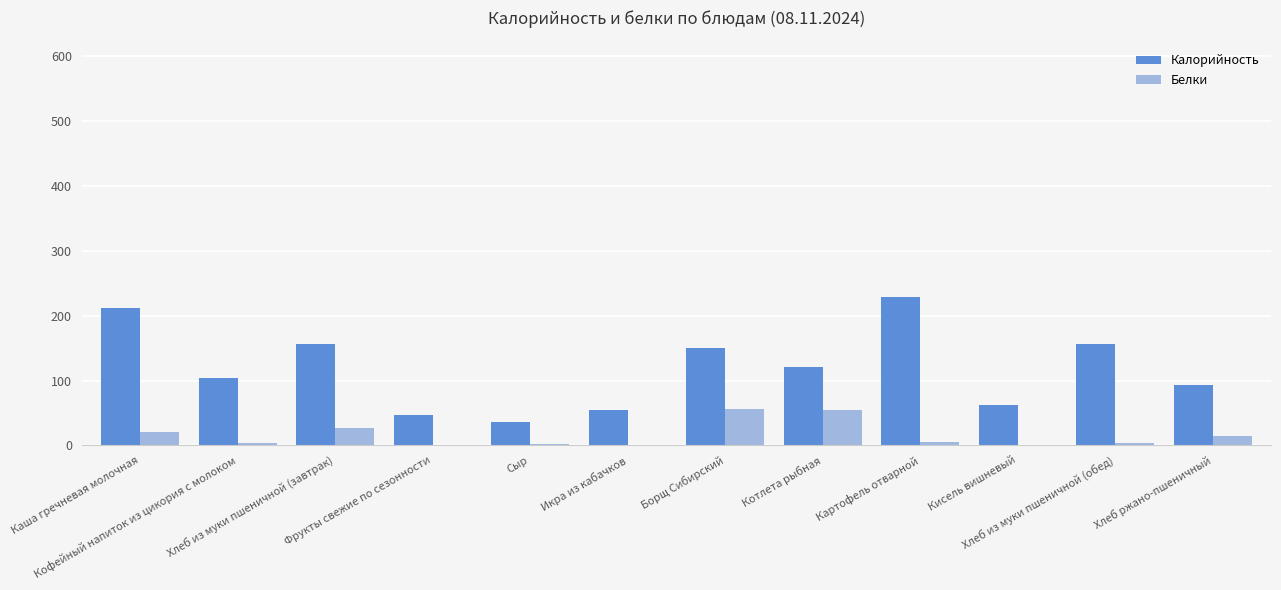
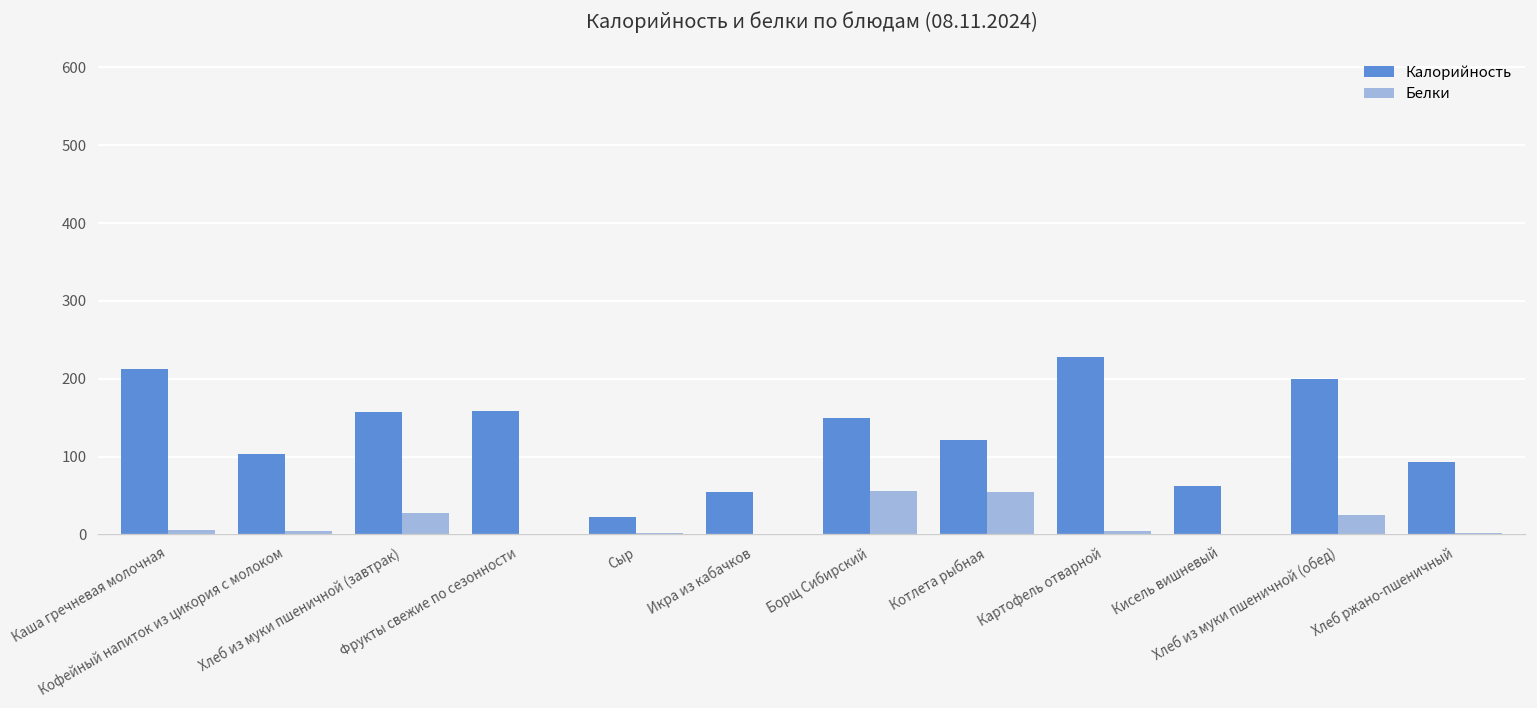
Белки, Каша гречневая молочная: 20 -> 10
Калорийность, Фрукты свежие по сезонности: 50 -> 160
Калорийность, Сыр: 40 -> 20
Калорийность, Хлеб из муки пшеничной (обед): 160 -> 200
Белки, Хлеб из муки пшеничной (обед): 0 -> 30
Белки, Хлеб ржано-пшеничный: 20 -> 0
